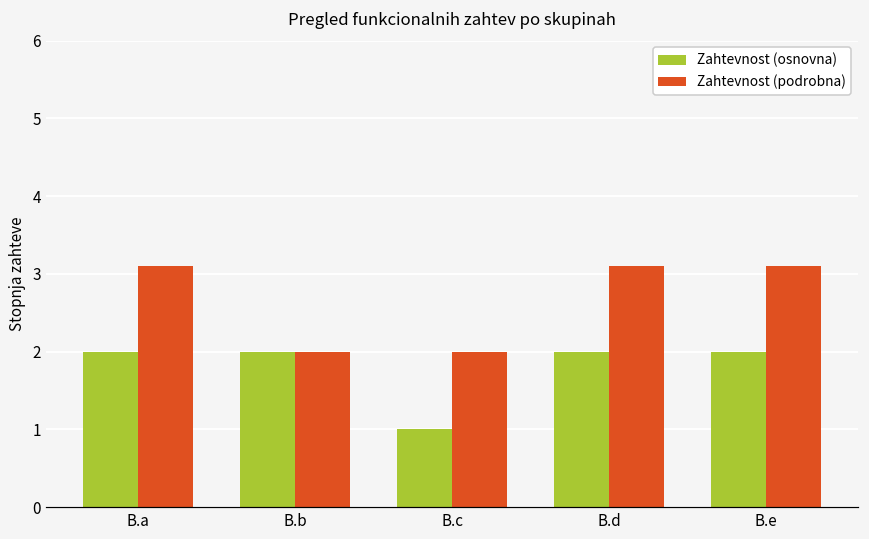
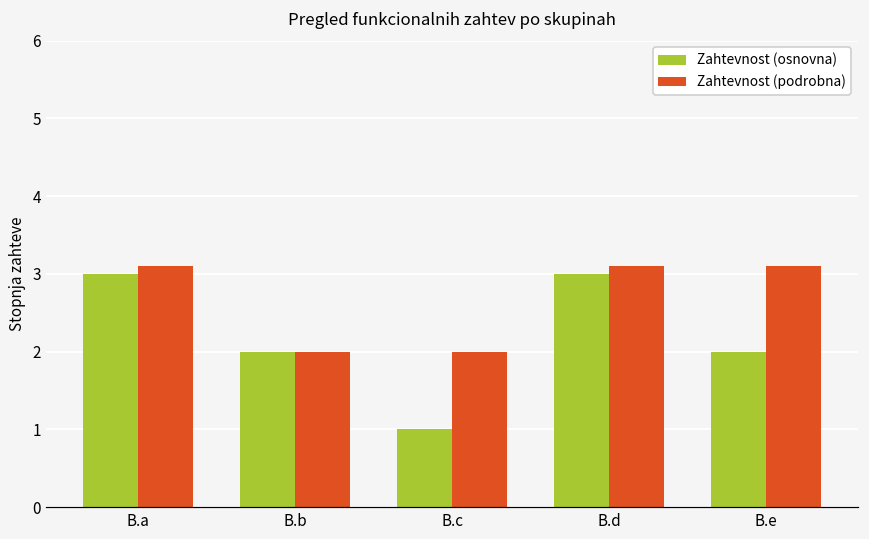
Zahtevnost (osnovna), B.a: 2 -> 3
Zahtevnost (osnovna), B.d: 2 -> 3
